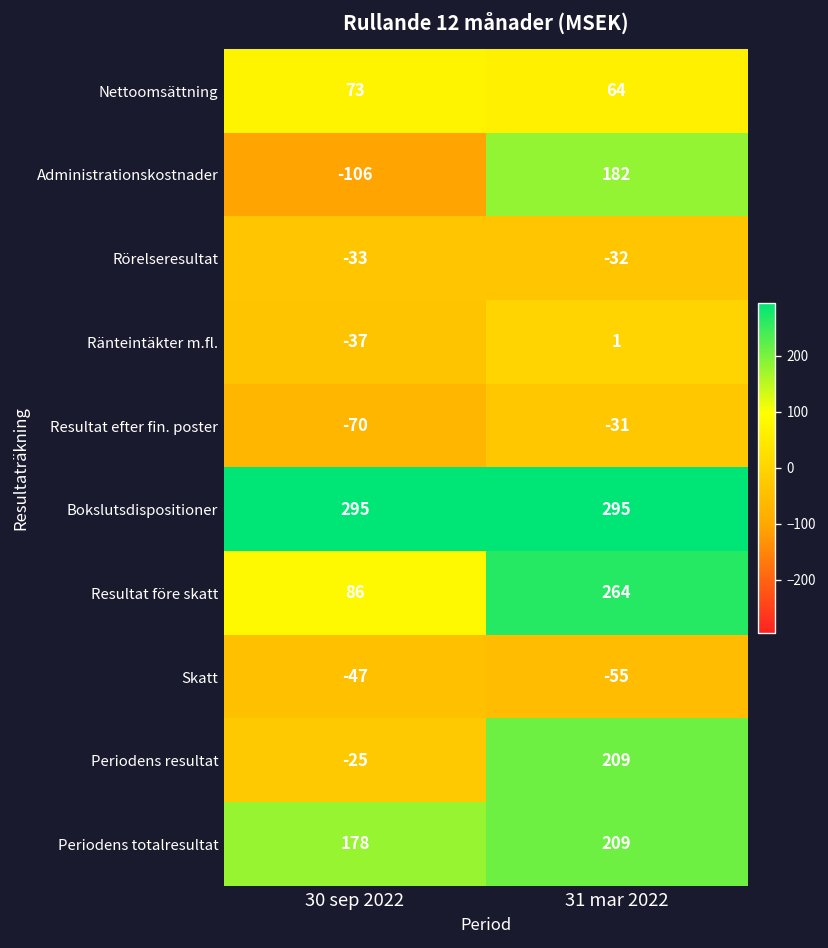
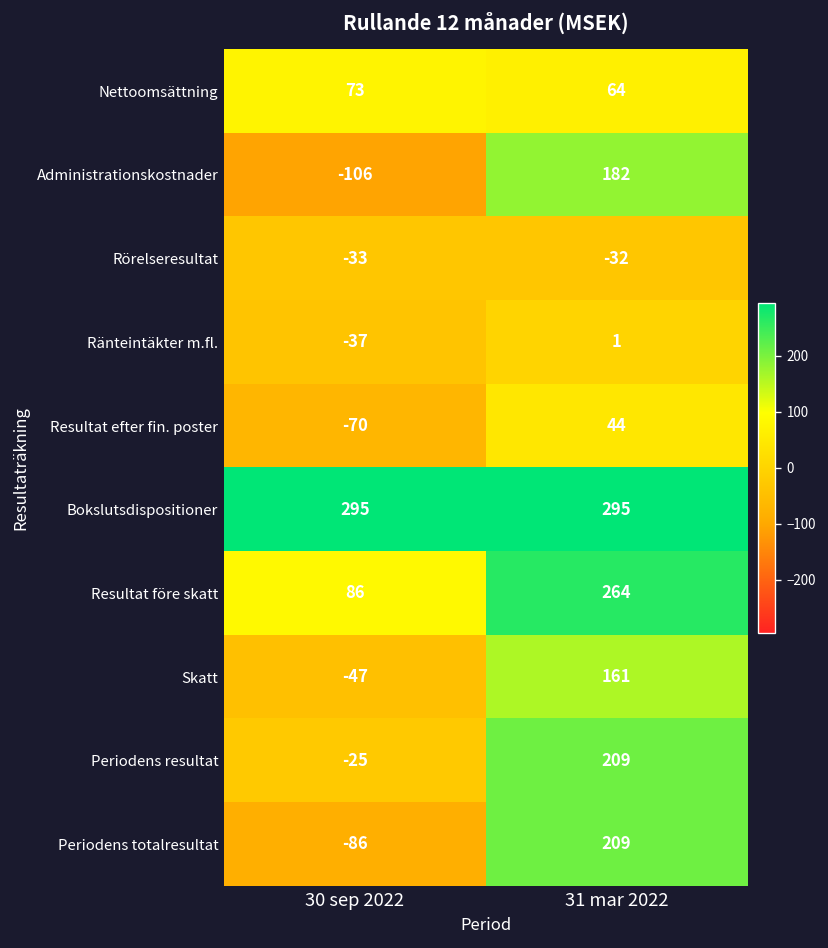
Resultat efter fin. poster, 31 mar 2022: -31 -> 44
Skatt, 31 mar 2022: -55 -> 161
Periodens totalresultat, 30 sep 2022: 178 -> -86
